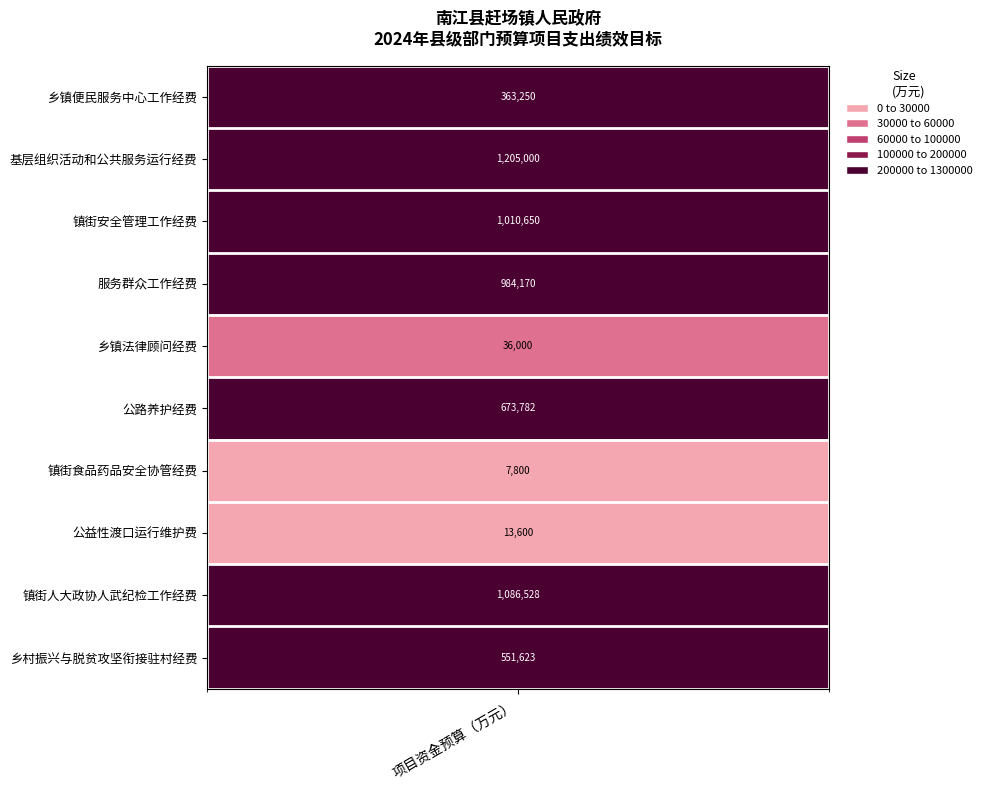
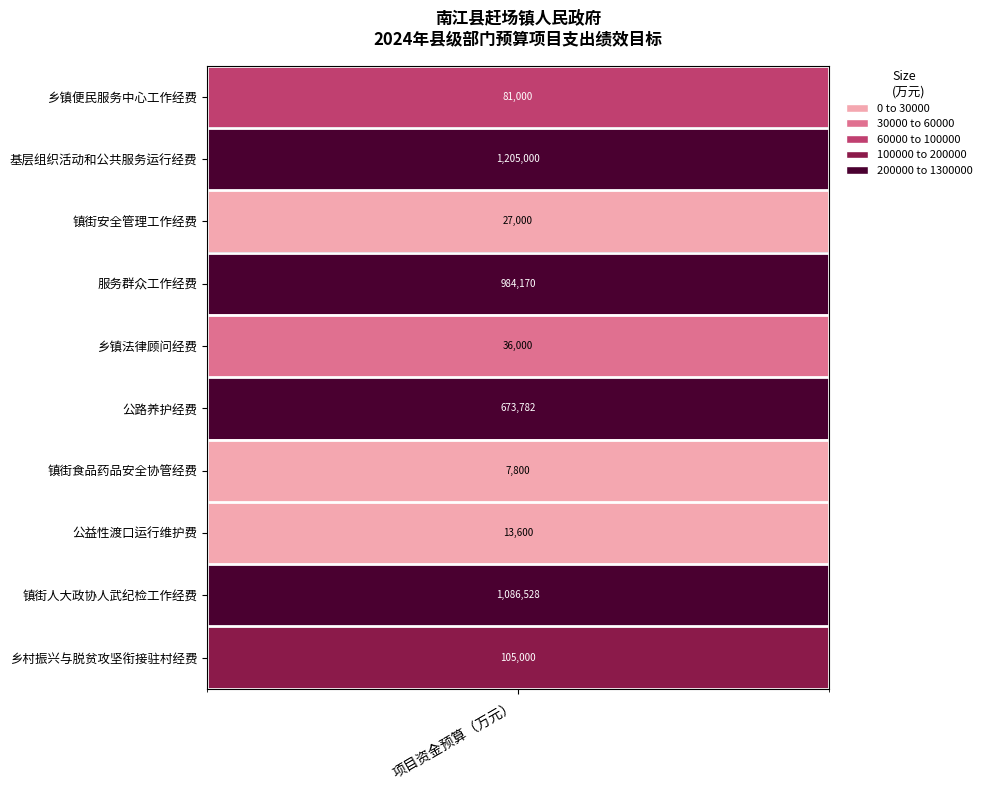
乡镇便民服务中心工作经费, 项目资金预算（万元）: 363,250 -> 81,000
镇街安全管理工作经费, 项目资金预算（万元）: 1,010,650 -> 27,000
乡村振兴与脱贫攻坚衔接驻村经费, 项目资金预算（万元）: 551,623 -> 105,000
